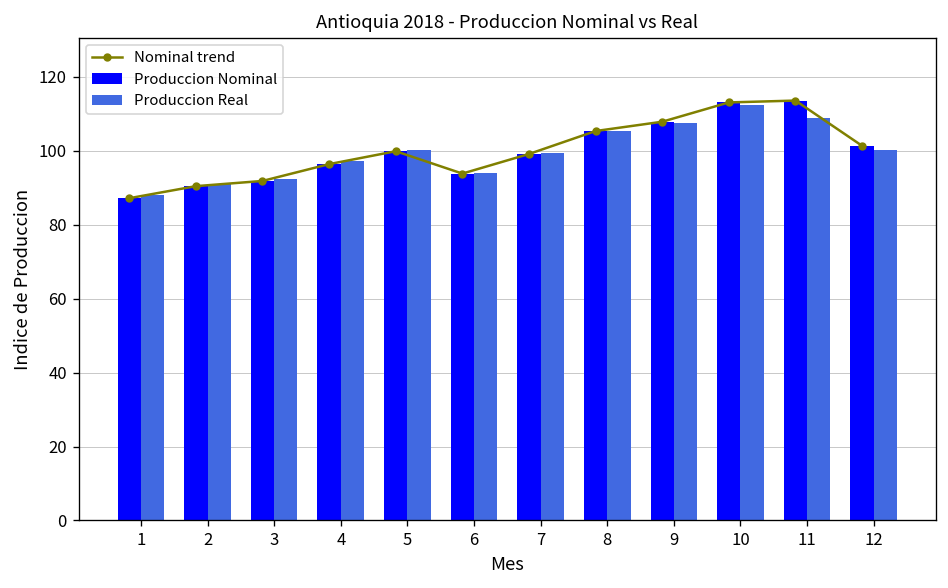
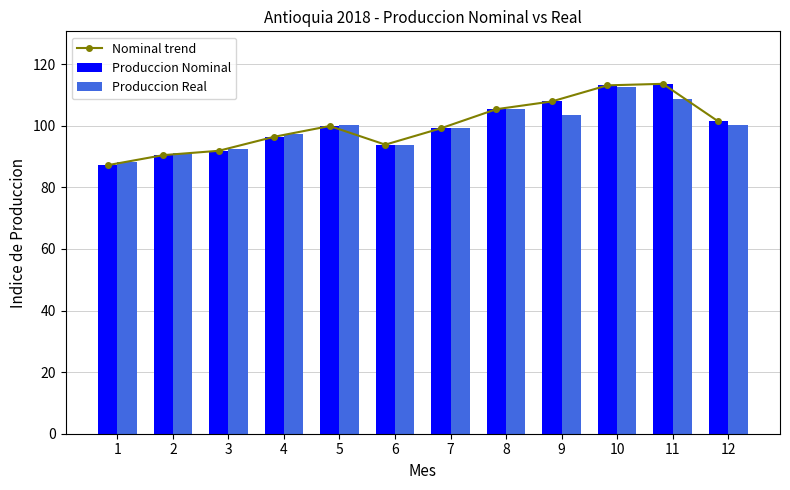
Produccion Real, 9: 107 -> 103
